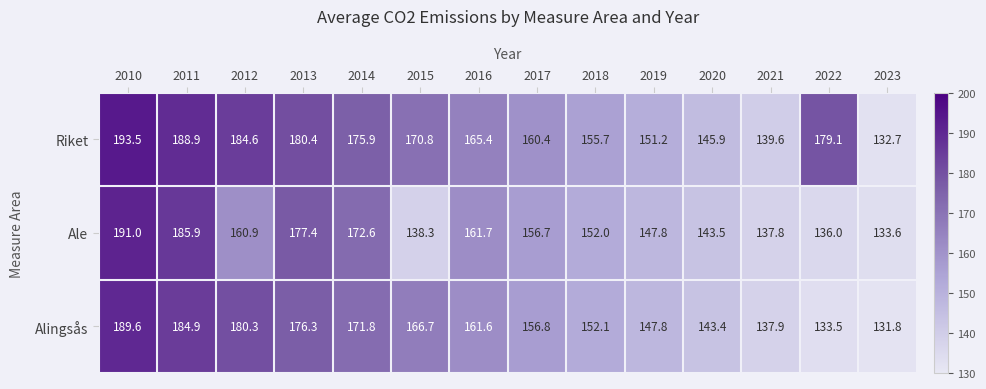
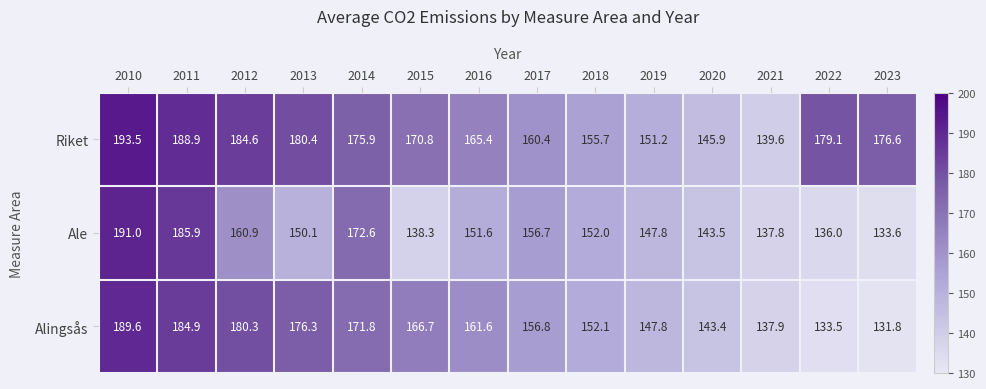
Riket, 2023: 132.7 -> 176.6
Ale, 2013: 177.4 -> 150.1
Ale, 2016: 161.7 -> 151.6
